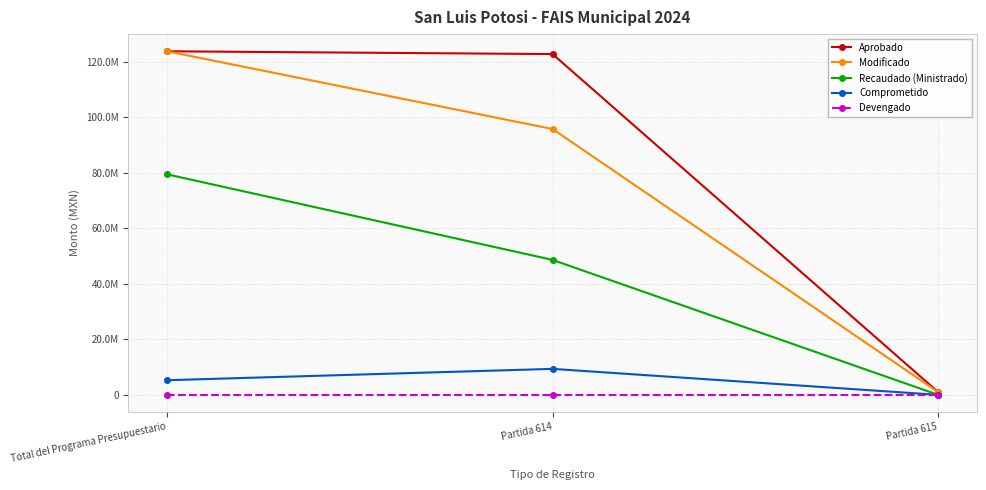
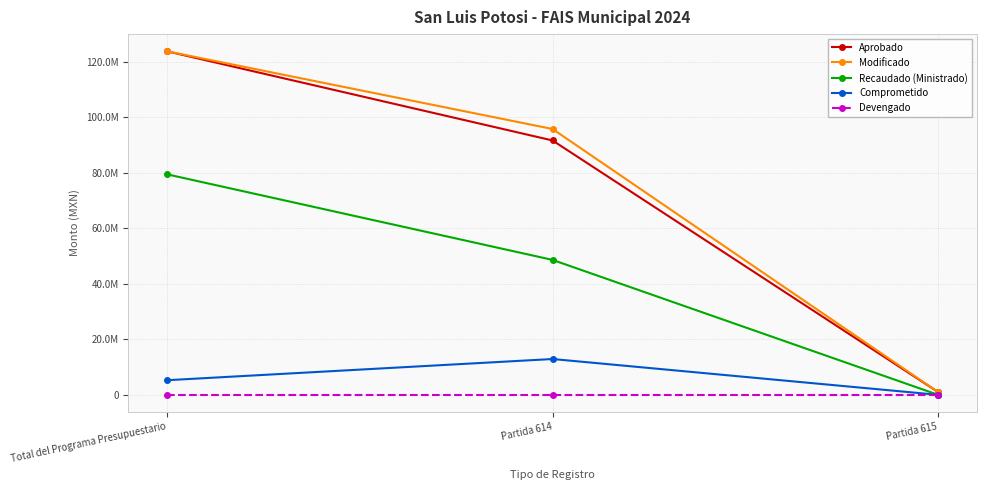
Aprobado, Partida 614: 123000000 -> 92000000
Comprometido, Partida 614: 9000000 -> 13000000
